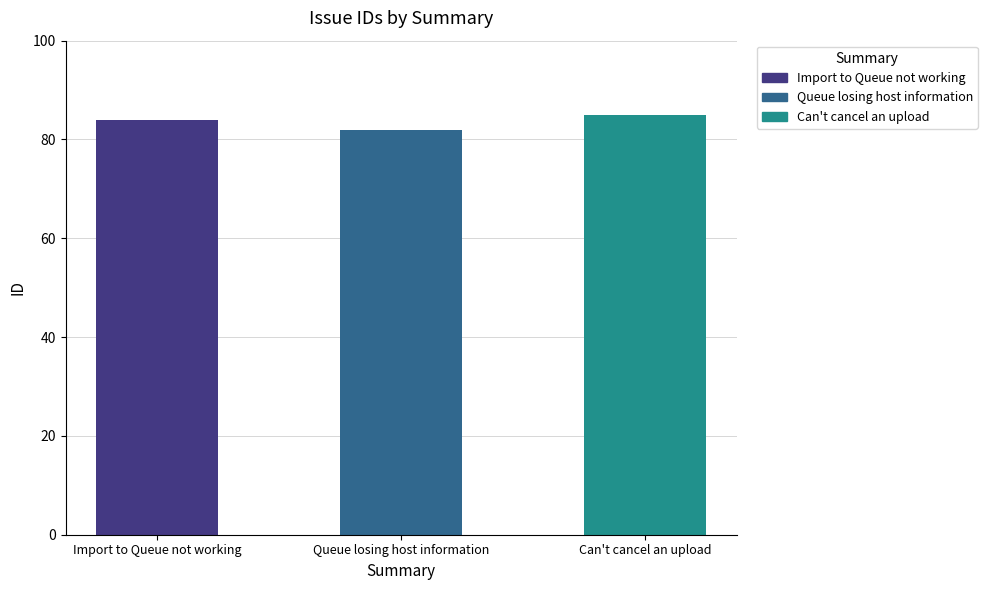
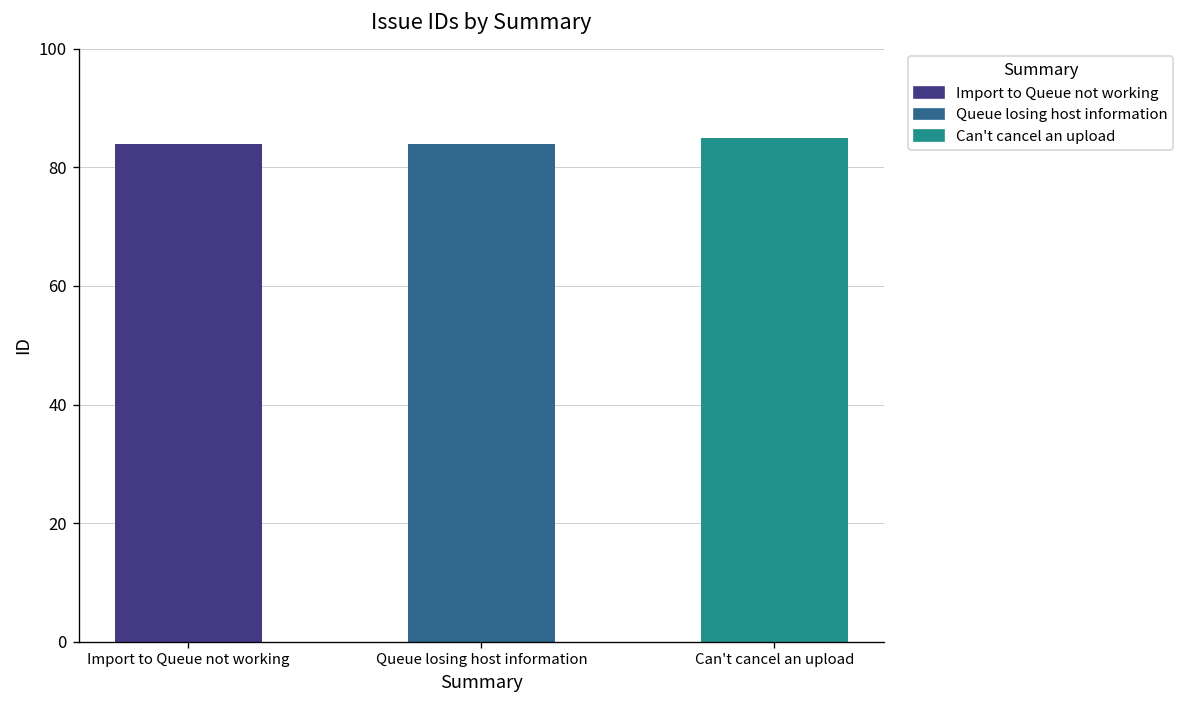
Queue losing host information: 82 -> 84
